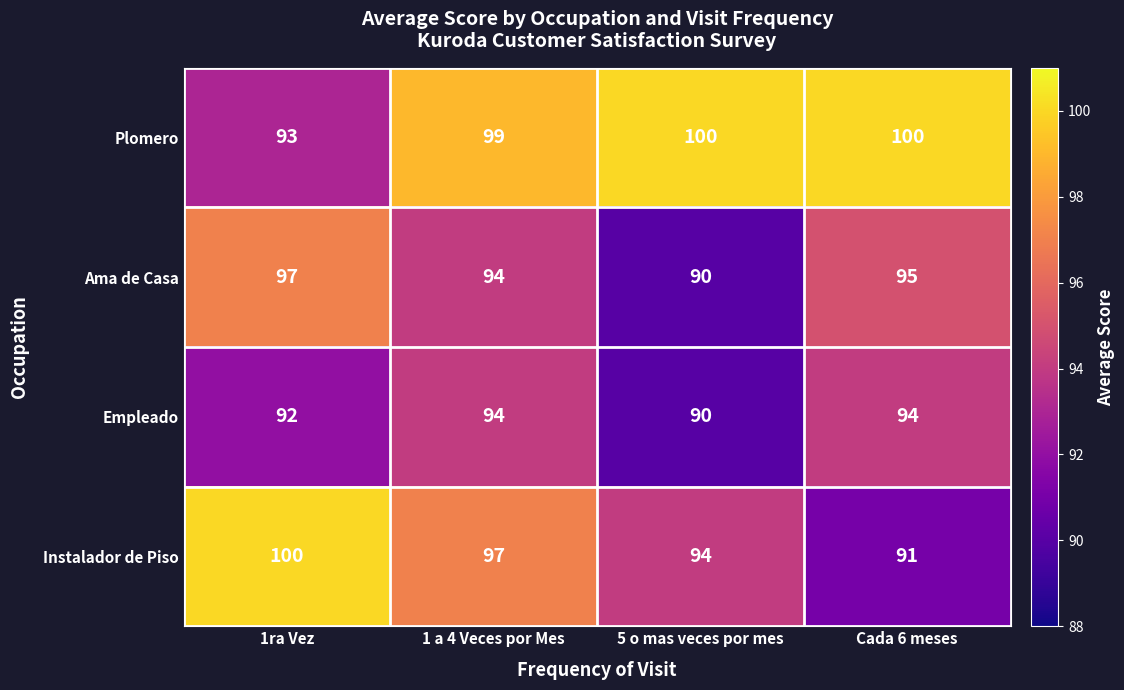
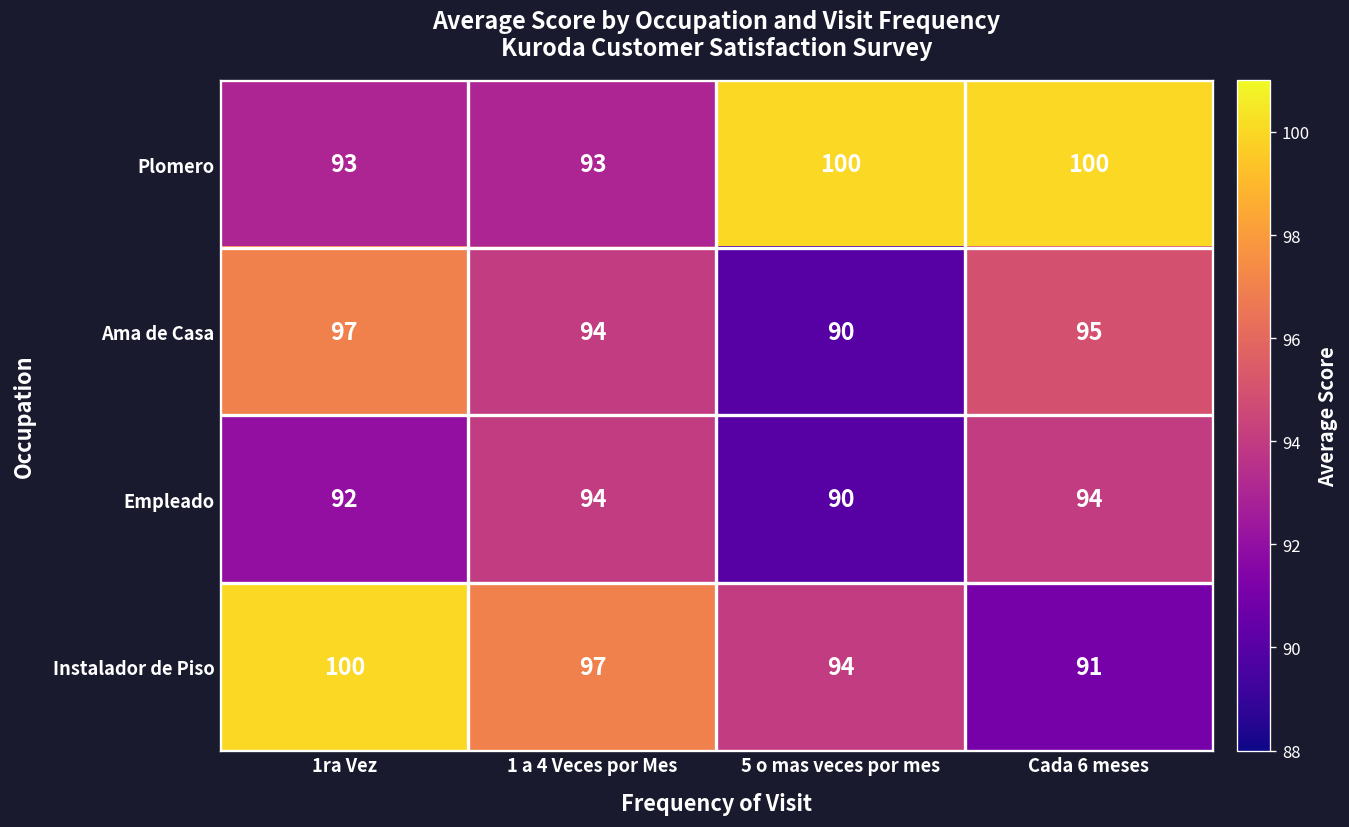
Plomero, 1 a 4 Veces por Mes: 99 -> 93
